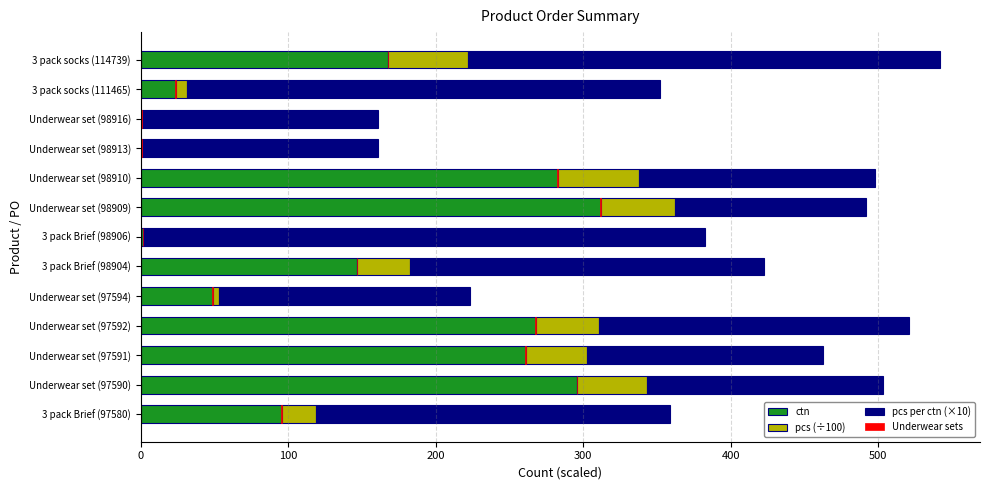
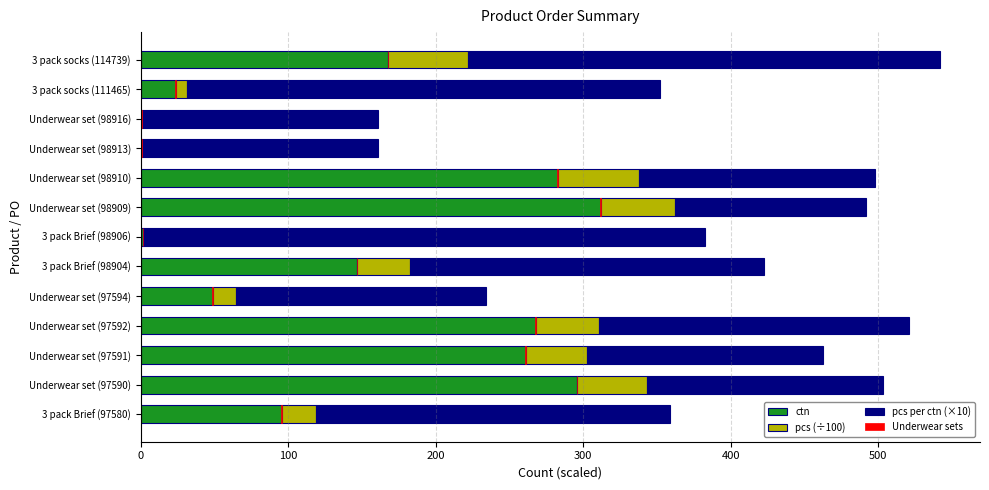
pcs (÷100), Underwear set (97594): 4 -> 15
